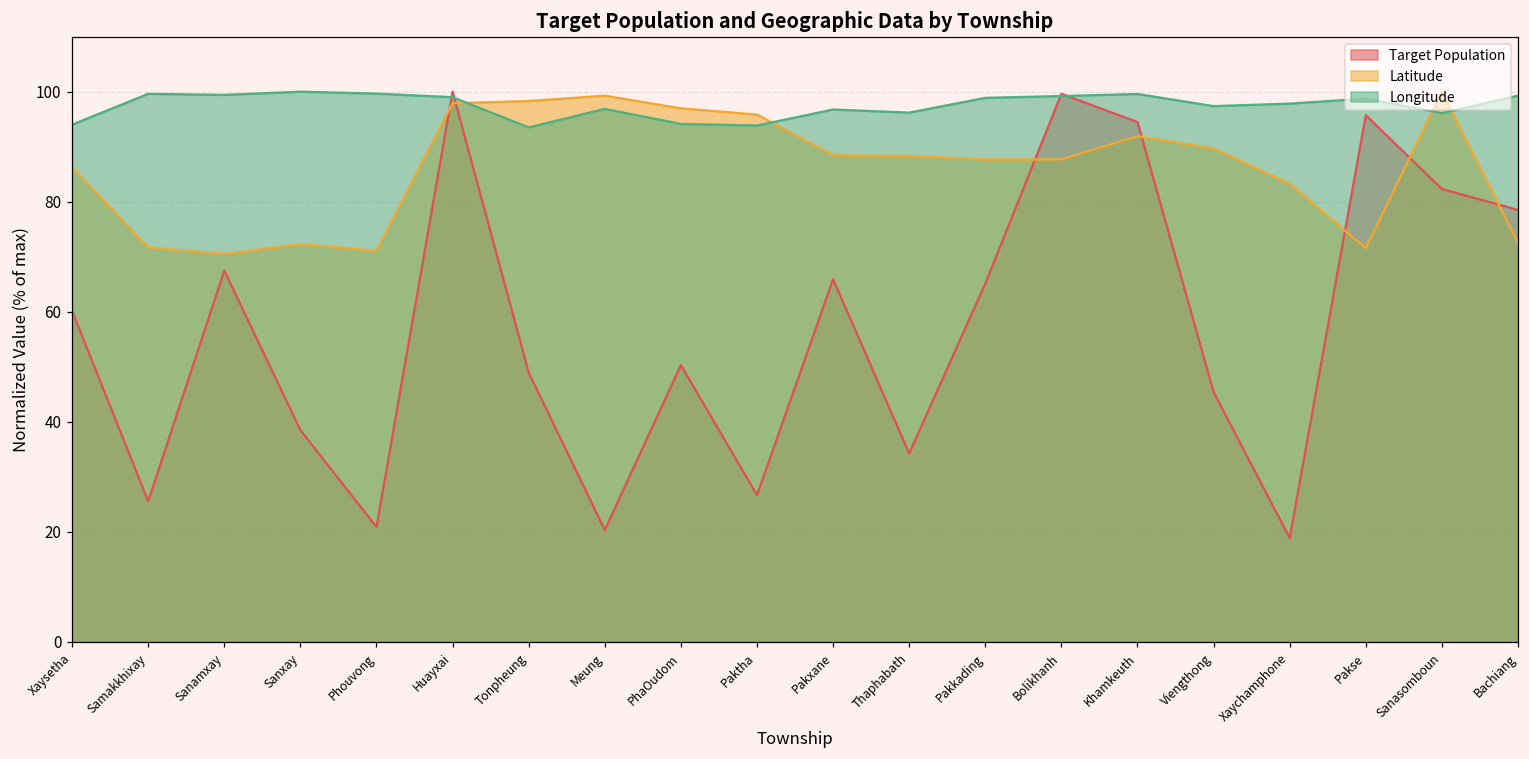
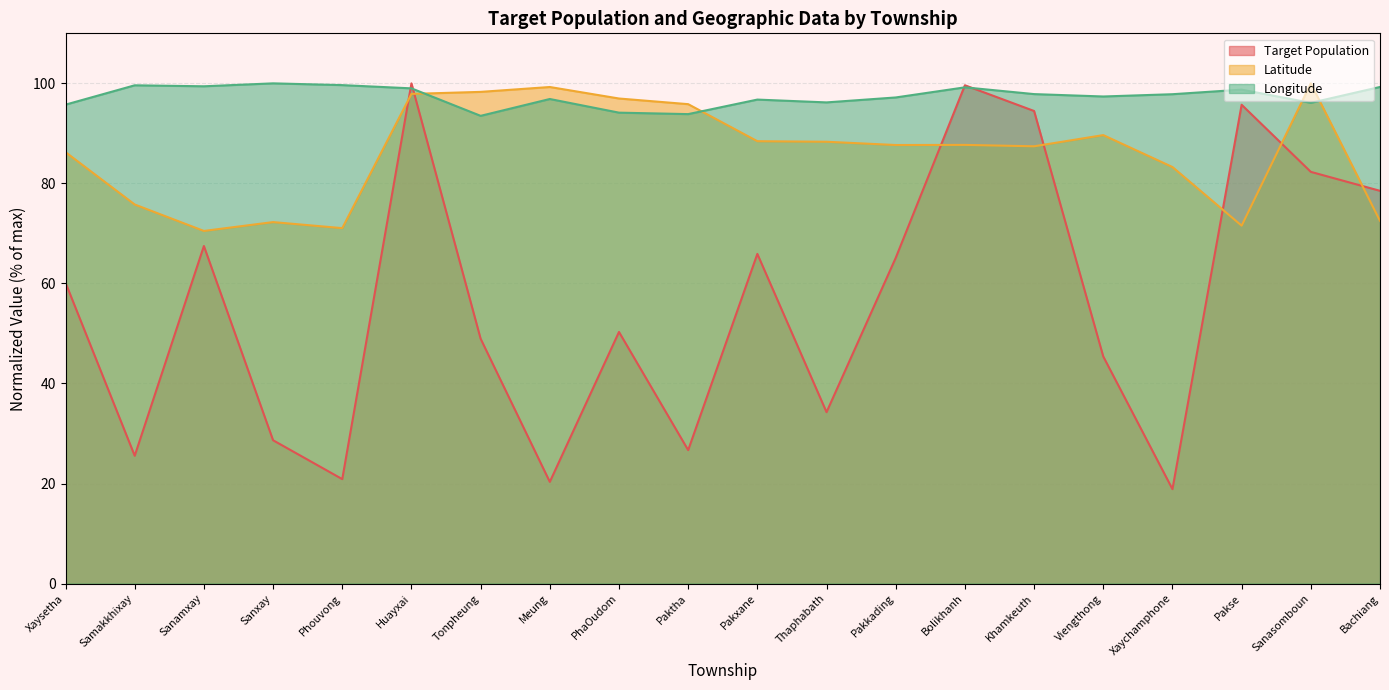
Longitude, Xaysetha: 94 -> 96
Latitude, Samakkhixay: 72 -> 76
Target Population, Sanxay: 38 -> 29
Longitude, Pakkading: 99 -> 97
Latitude, Khamkeuth: 92 -> 87
Longitude, Khamkeuth: 100 -> 98
